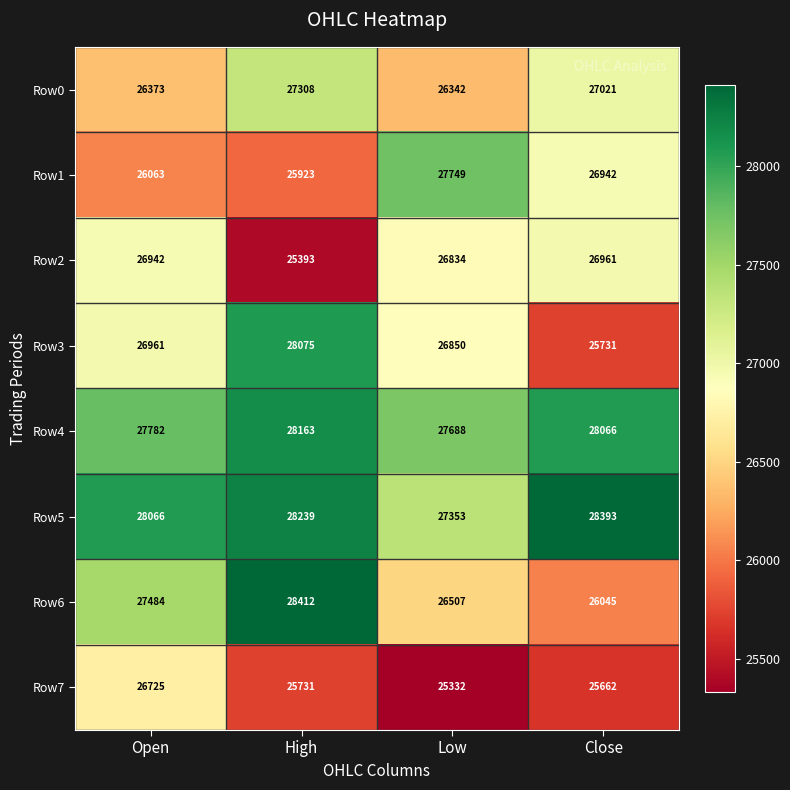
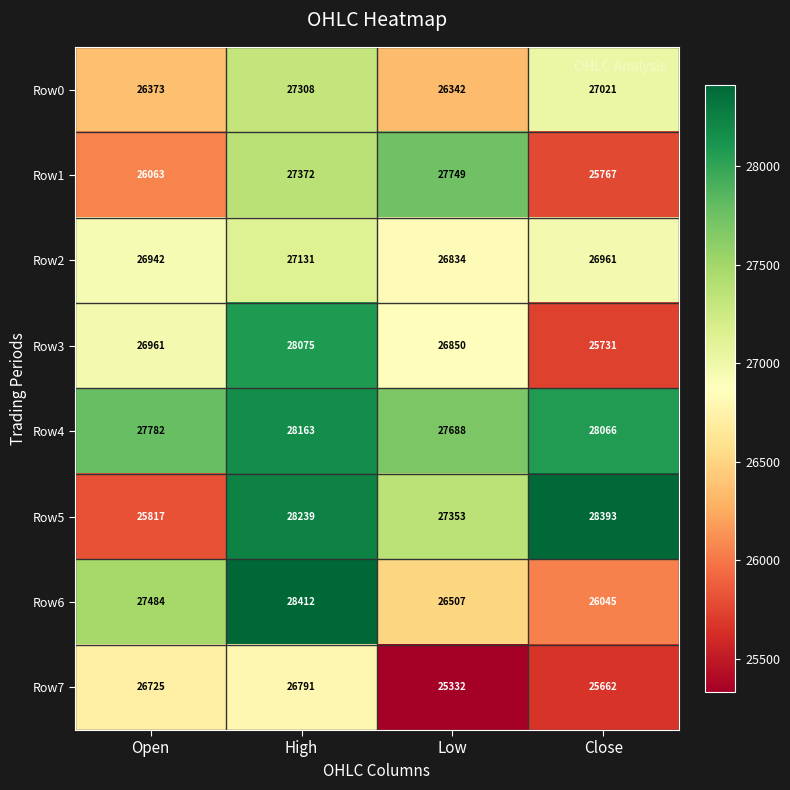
Row1, High: 25923 -> 27372
Row1, Close: 26942 -> 25767
Row2, High: 25393 -> 27131
Row5, Open: 28066 -> 25817
Row7, High: 25731 -> 26791
